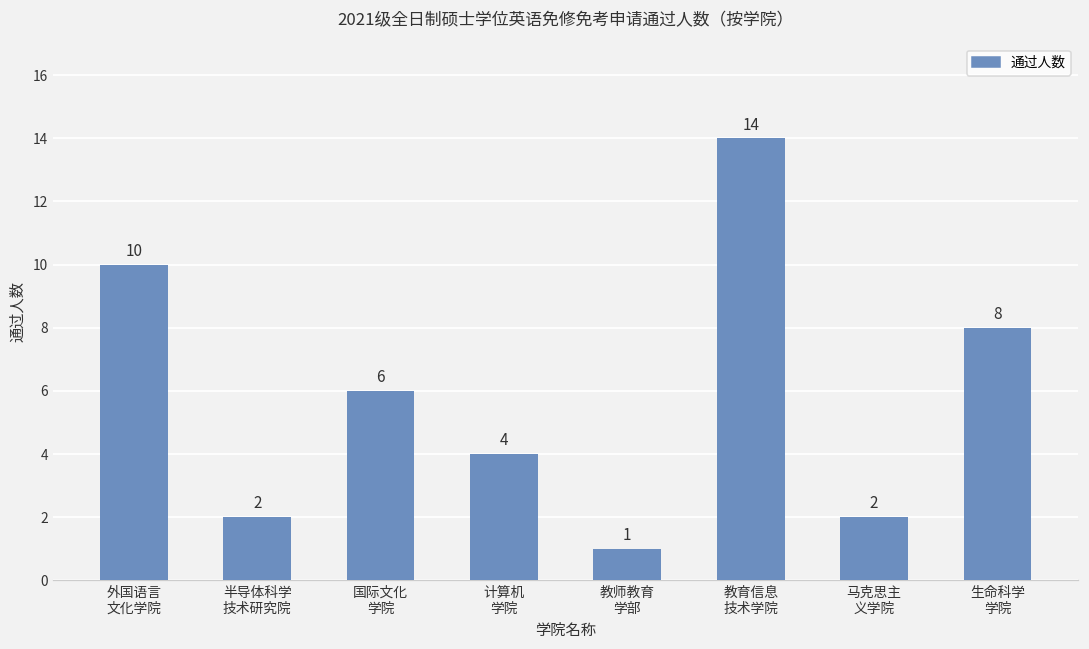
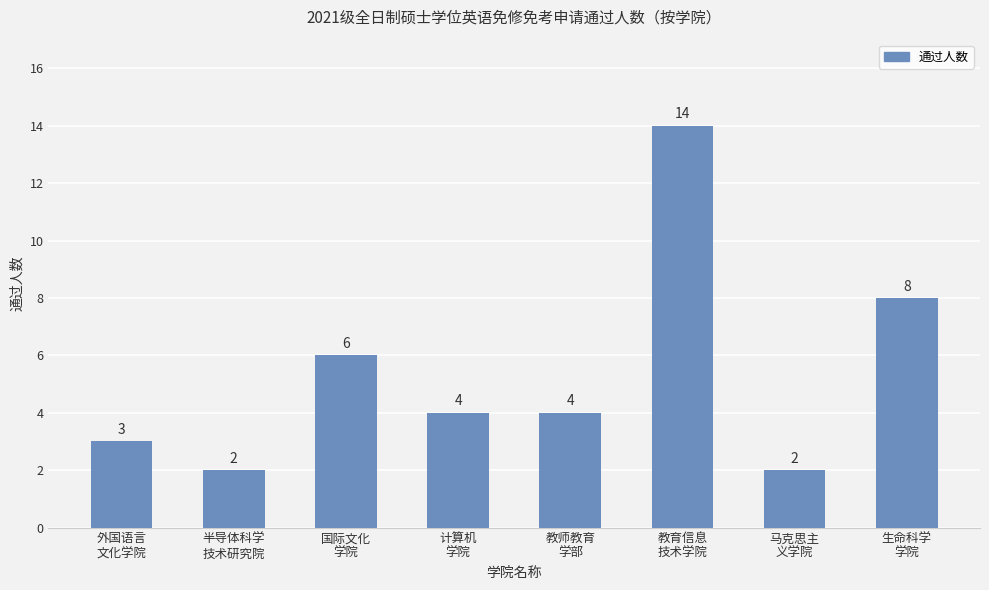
外国语言 文化学院: 10 -> 3
教师教育 学部: 1 -> 4
